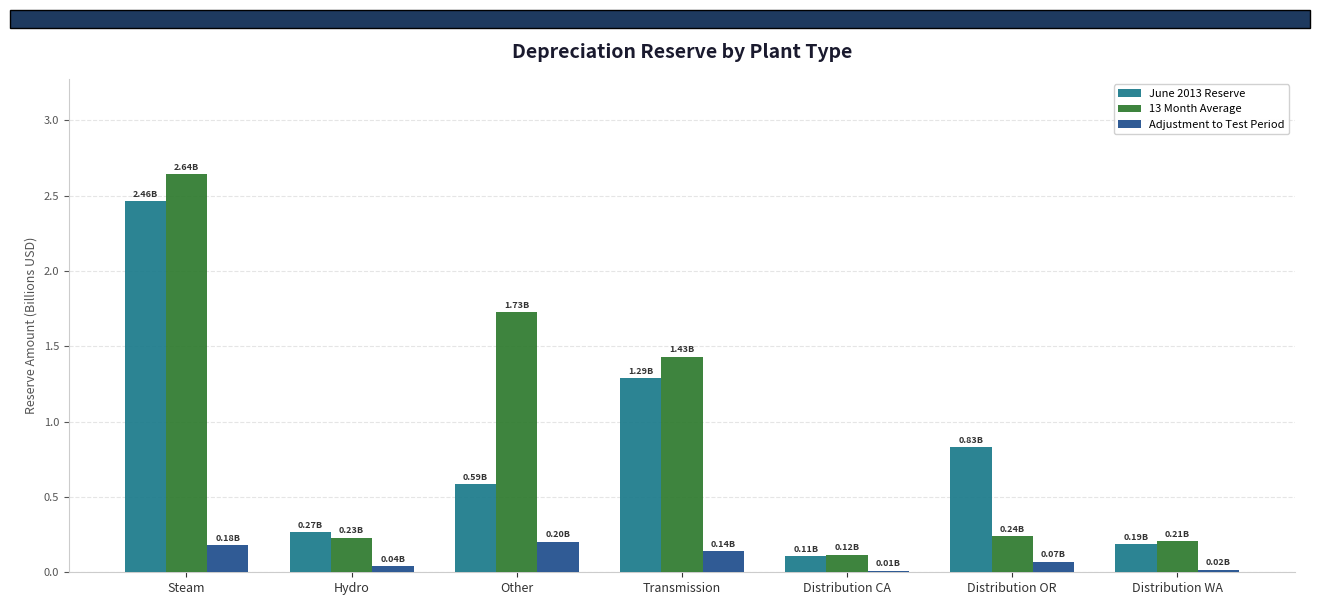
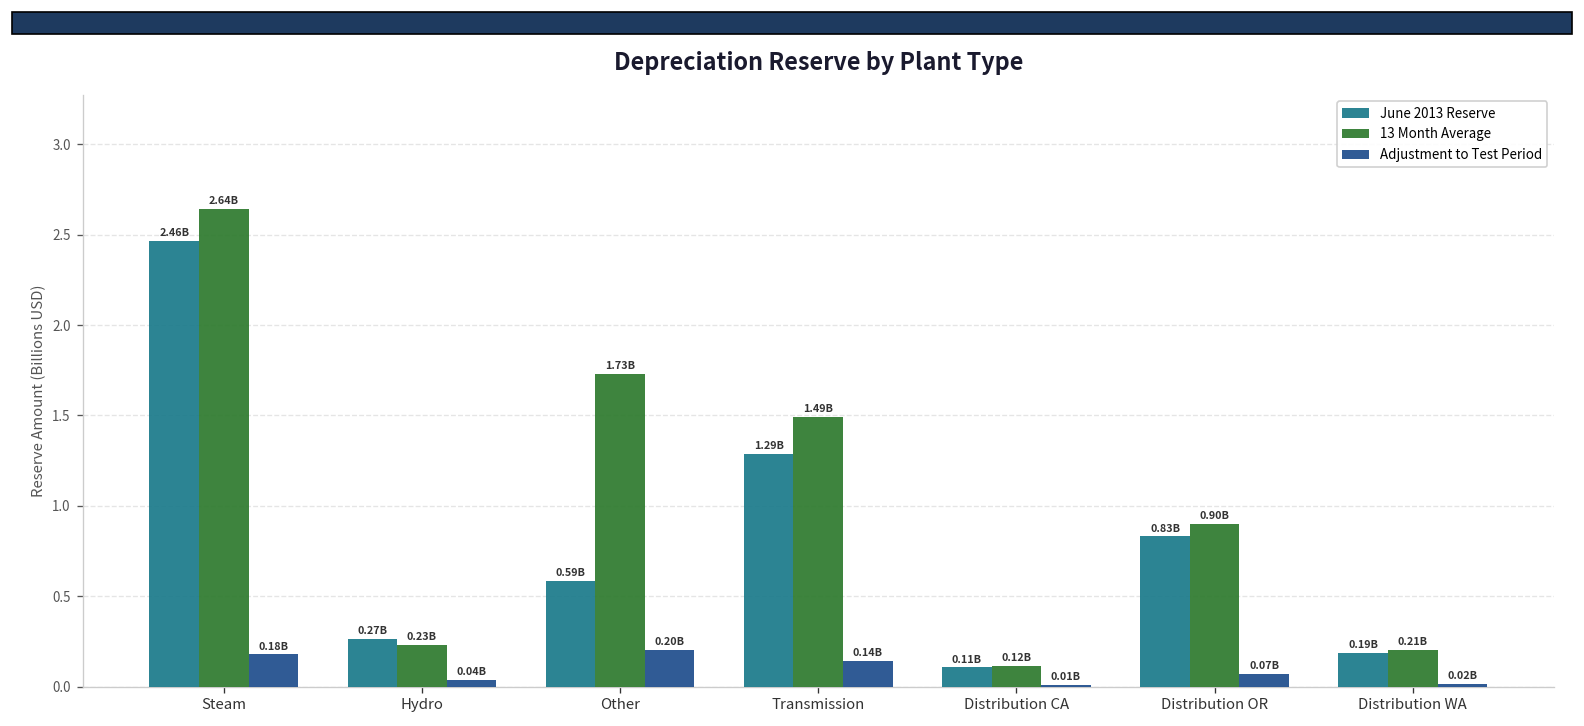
13 Month Average, Transmission: 1.43B -> 1.49B
13 Month Average, Distribution OR: 0.24B -> 0.90B
